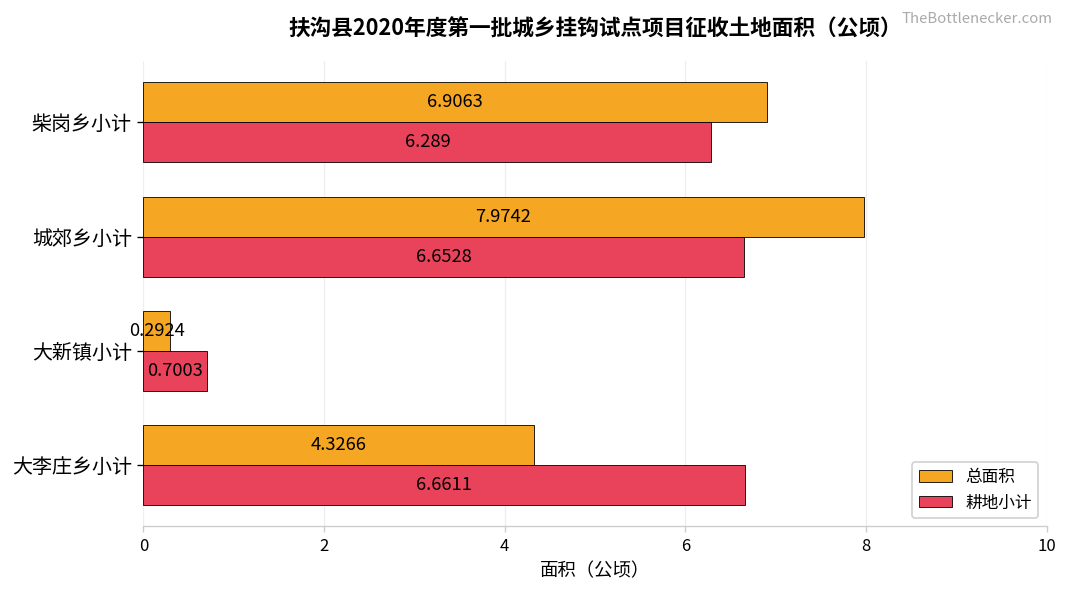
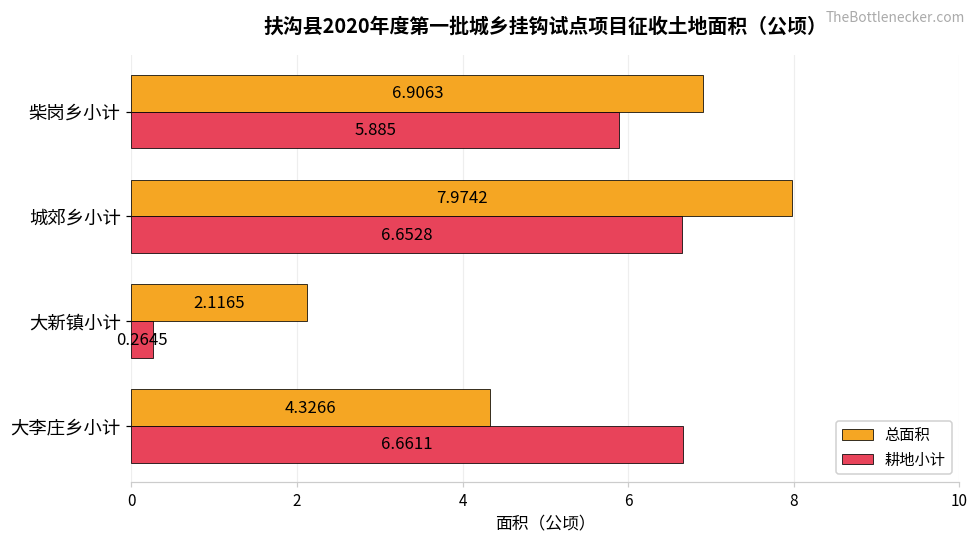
耕地小计, 柴岗乡小计: 6.289 -> 5.885
总面积, 大新镇小计: 0.2924 -> 2.1165
耕地小计, 大新镇小计: 0.7003 -> 0.2645
